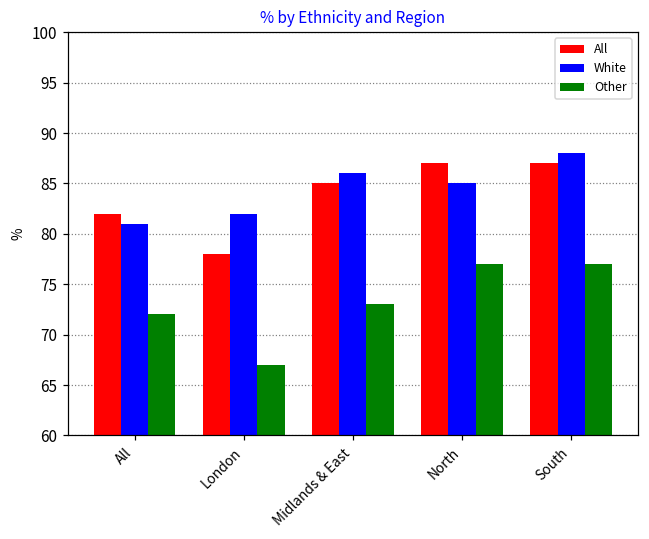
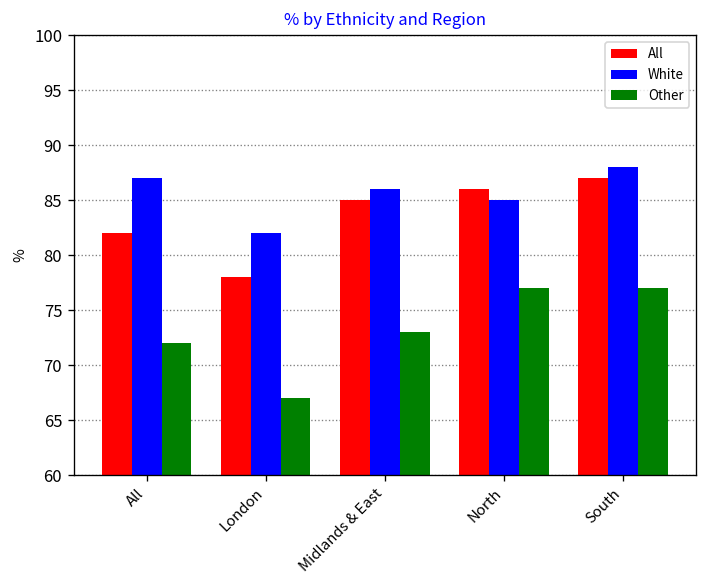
White, All: 81 -> 87
All, North: 87 -> 86
